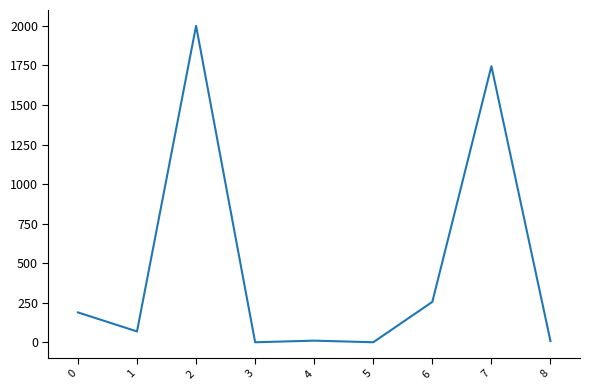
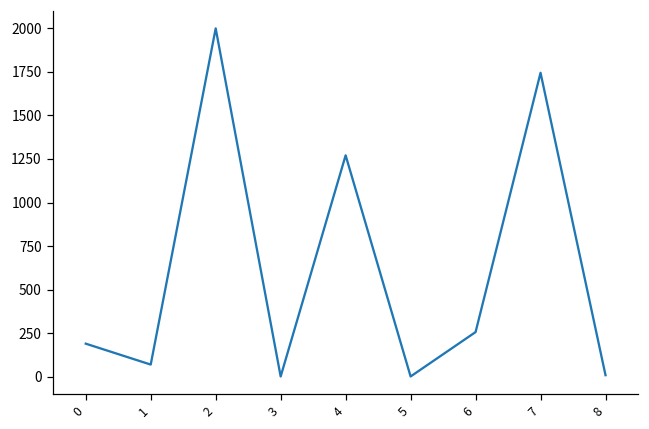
4: 10 -> 1270
